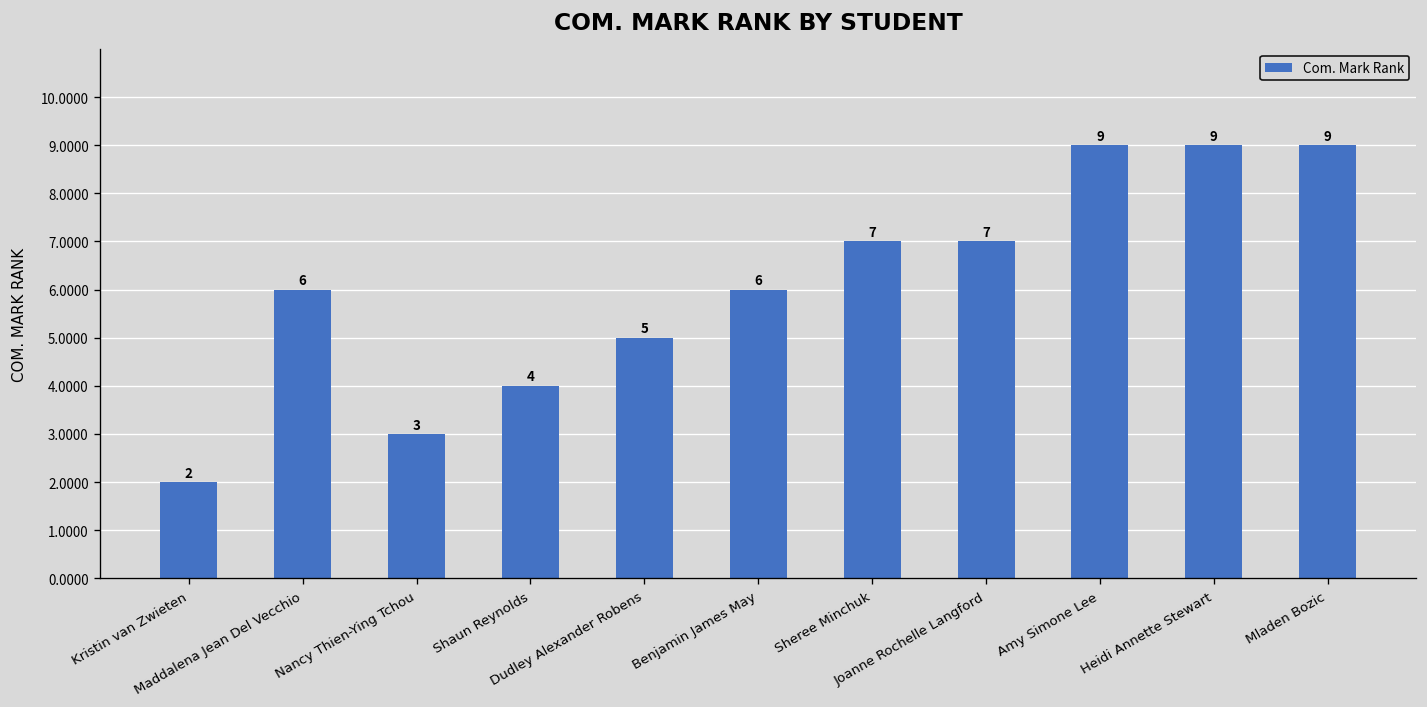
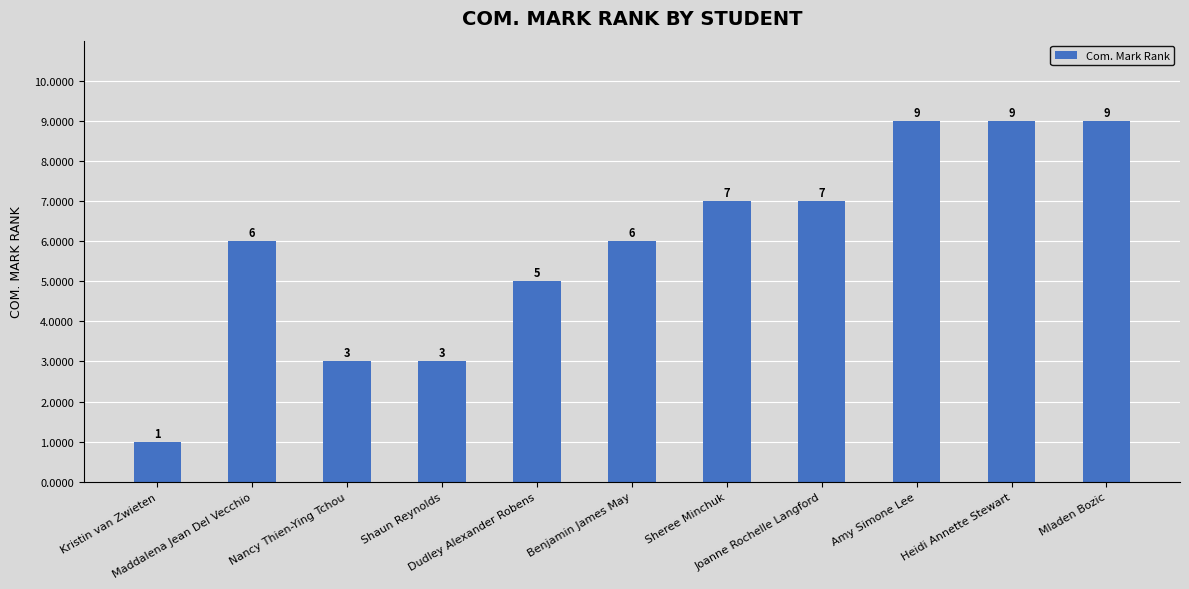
Kristin van Zwieten: 2 -> 1
Shaun Reynolds: 4 -> 3
